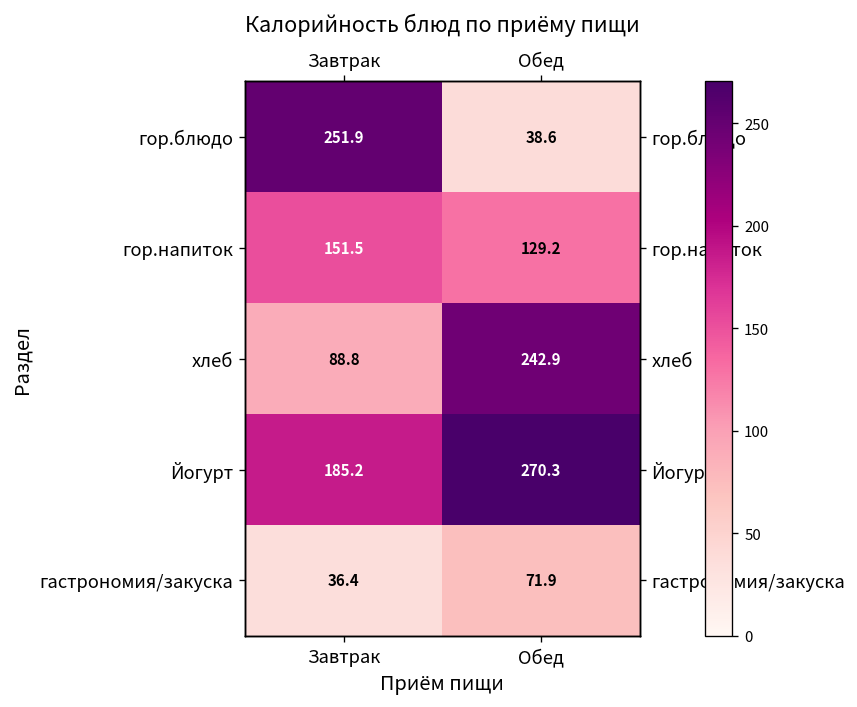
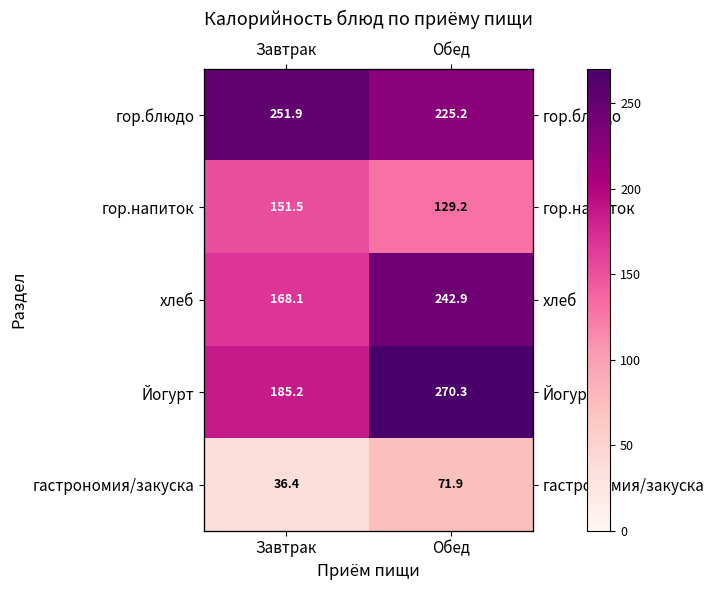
гор.блюдо, Обед: 38.6 -> 225.2
хлеб, Завтрак: 88.8 -> 168.1
